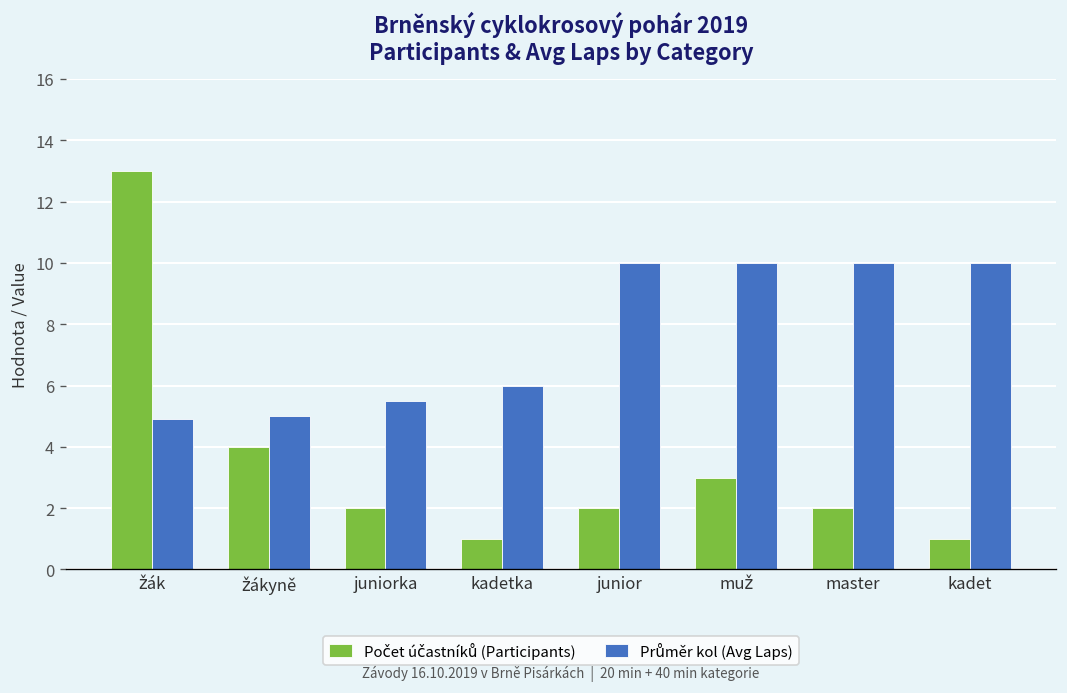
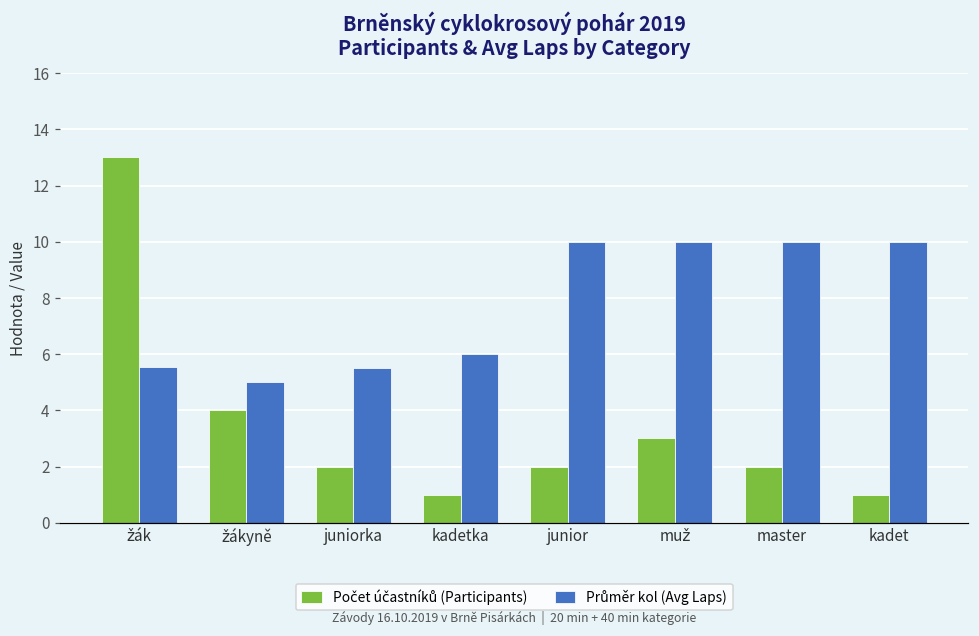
Průměr kol (Avg Laps), žák: 4.9 -> 5.5
